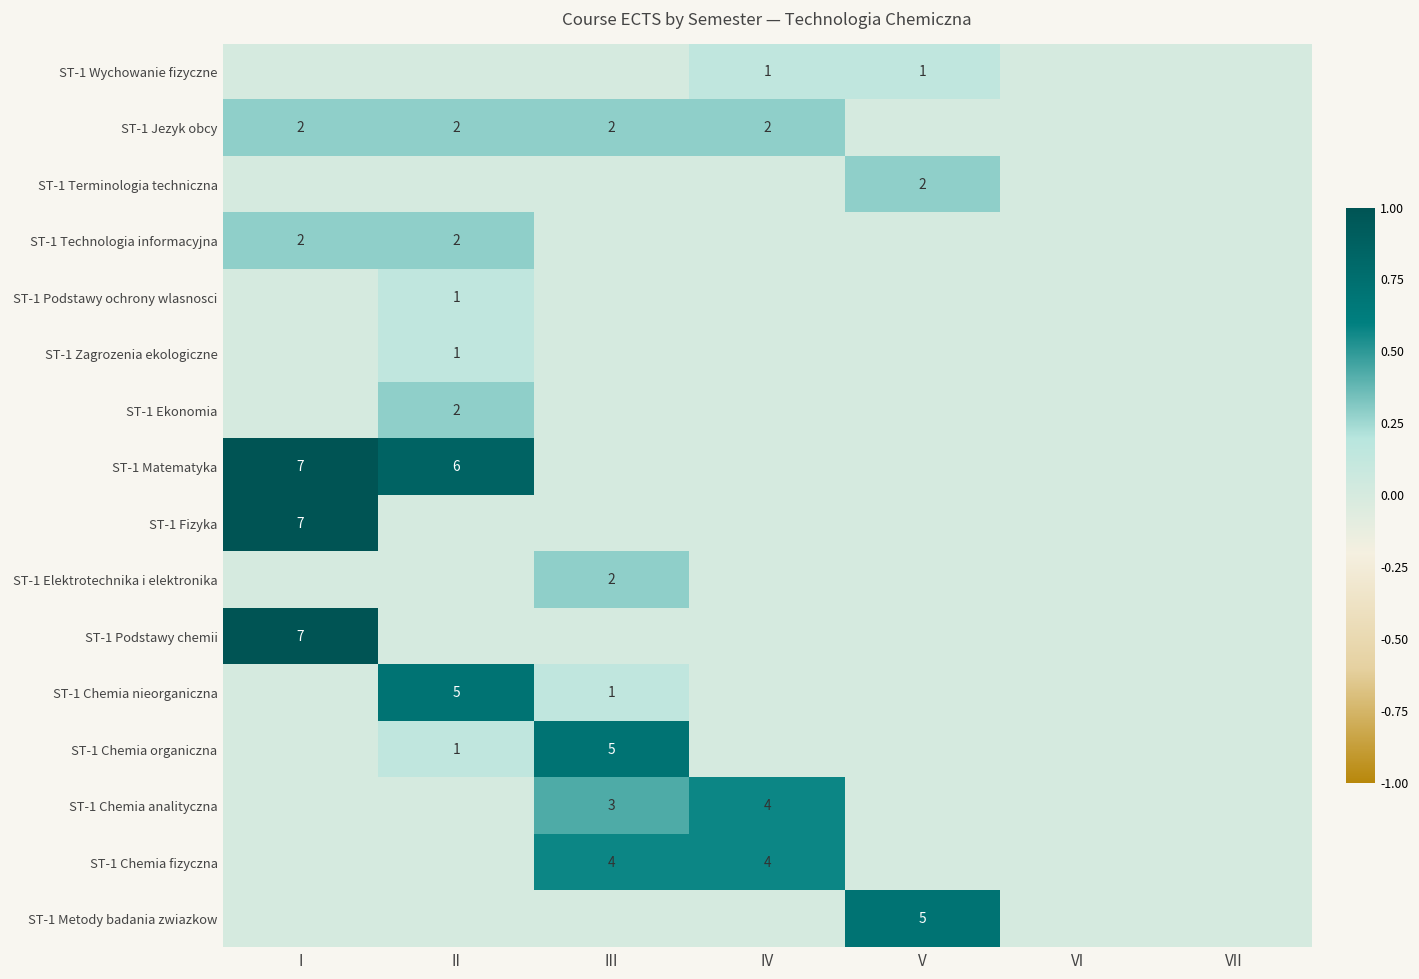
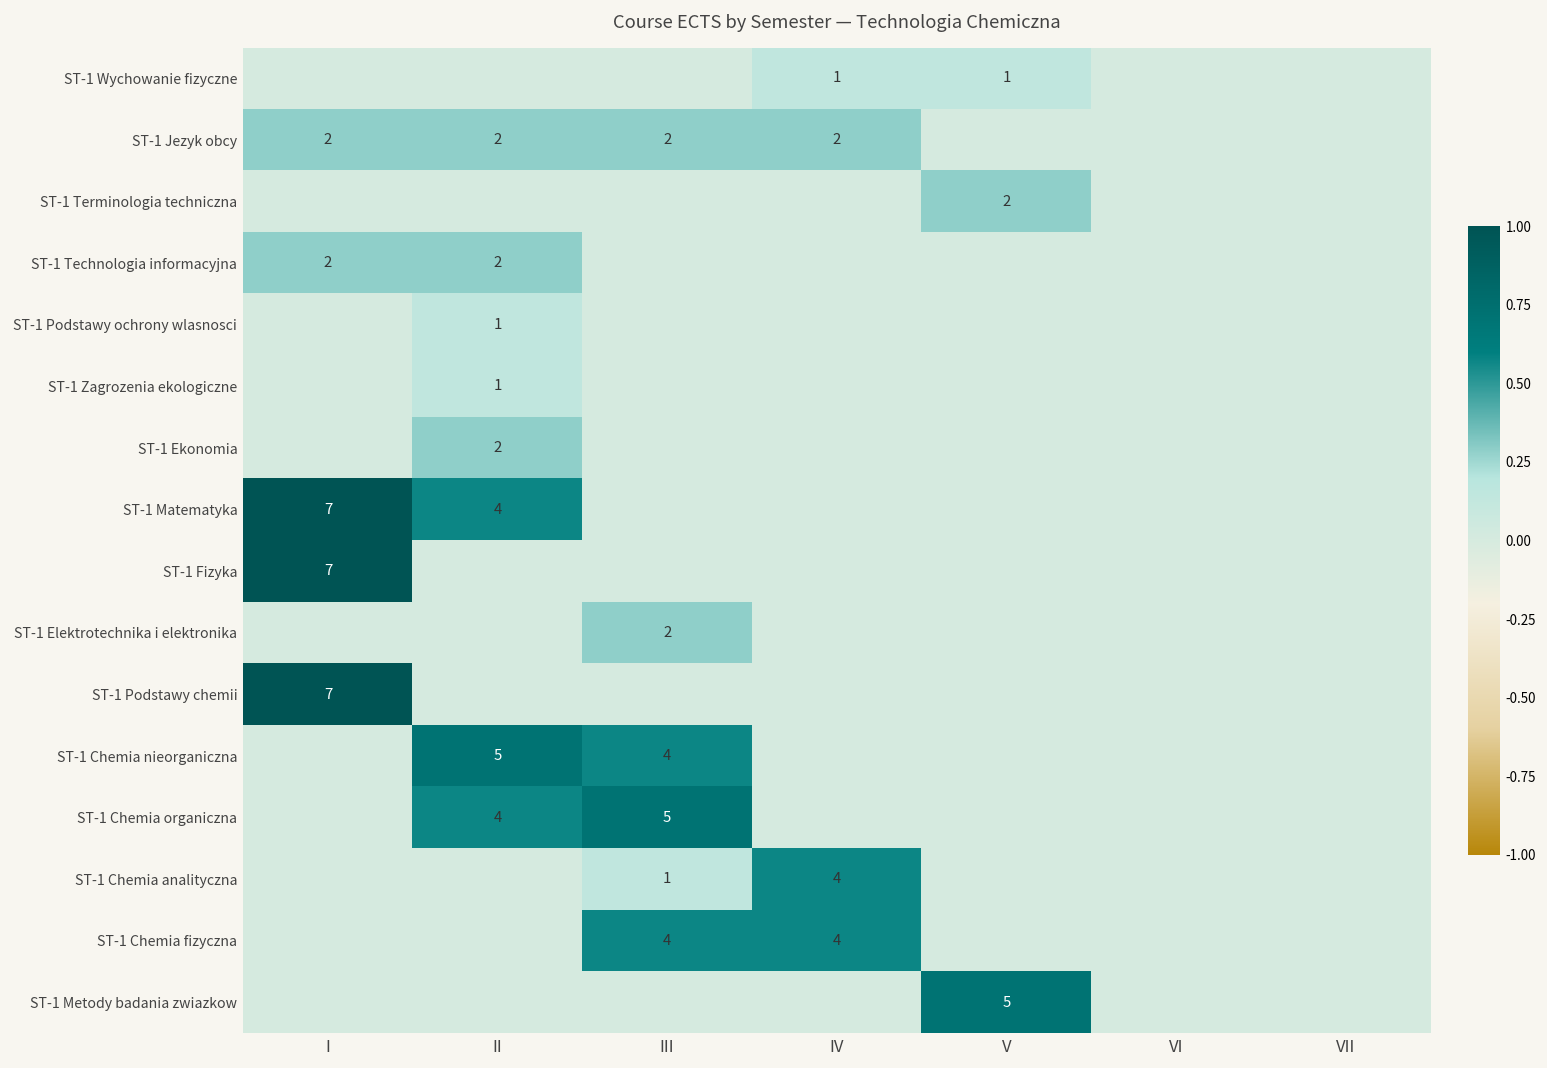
ST-1 Matematyka, II: 6 -> 4
ST-1 Chemia nieorganiczna, III: 1 -> 4
ST-1 Chemia organiczna, II: 1 -> 4
ST-1 Chemia analityczna, III: 3 -> 1
